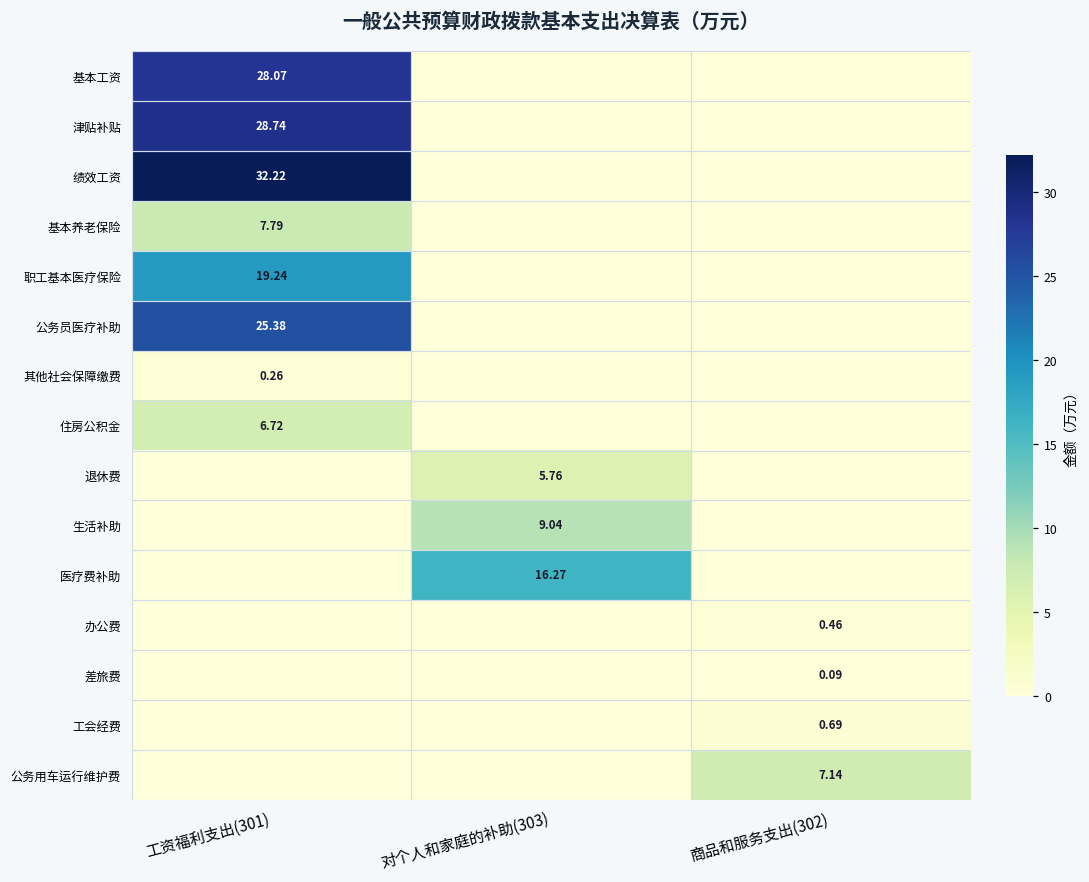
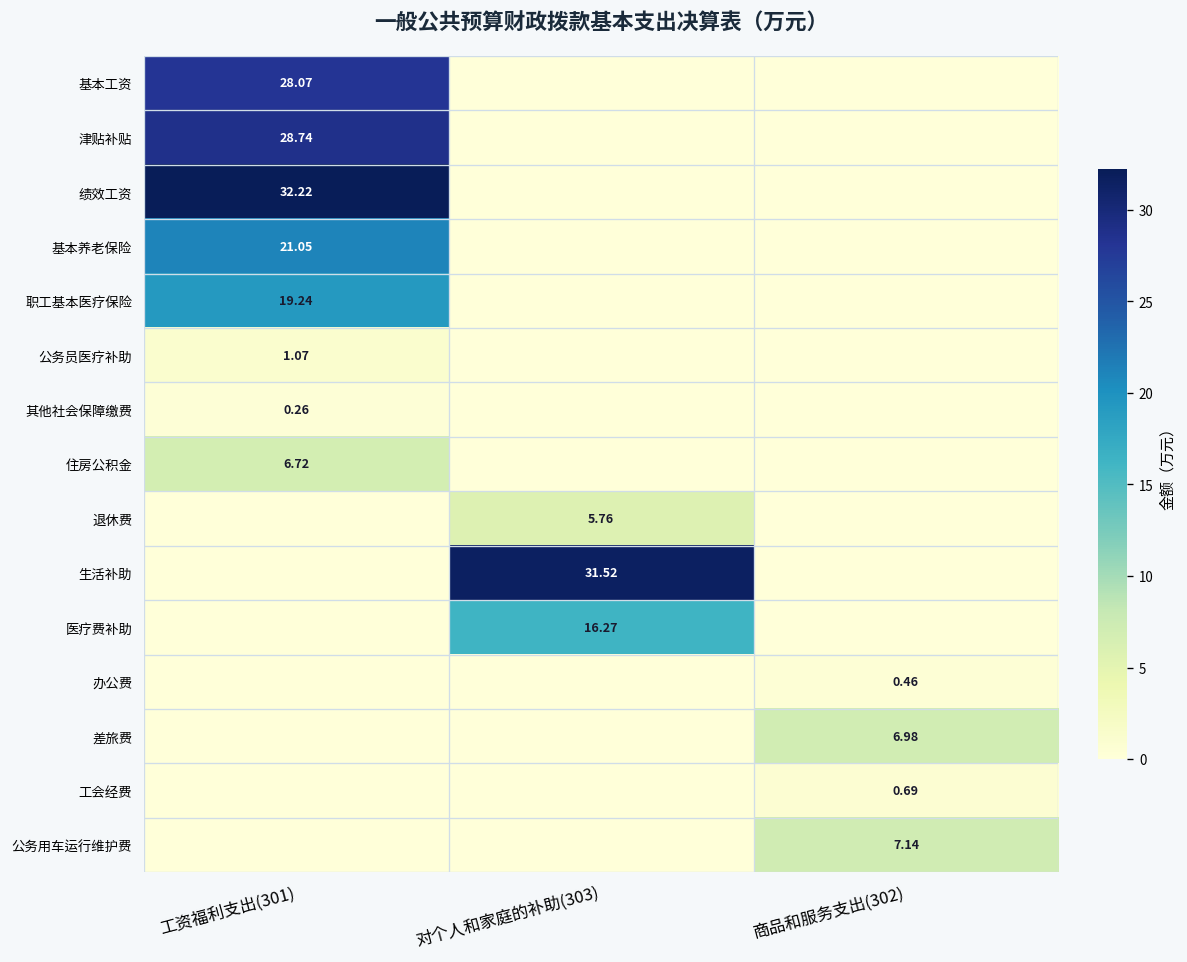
基本养老保险, 工资福利支出(301): 7.79 -> 21.05
公务员医疗补助, 工资福利支出(301): 25.38 -> 1.07
生活补助, 对个人和家庭的补助(303): 9.04 -> 31.52
差旅费, 商品和服务支出(302): 0.09 -> 6.98
